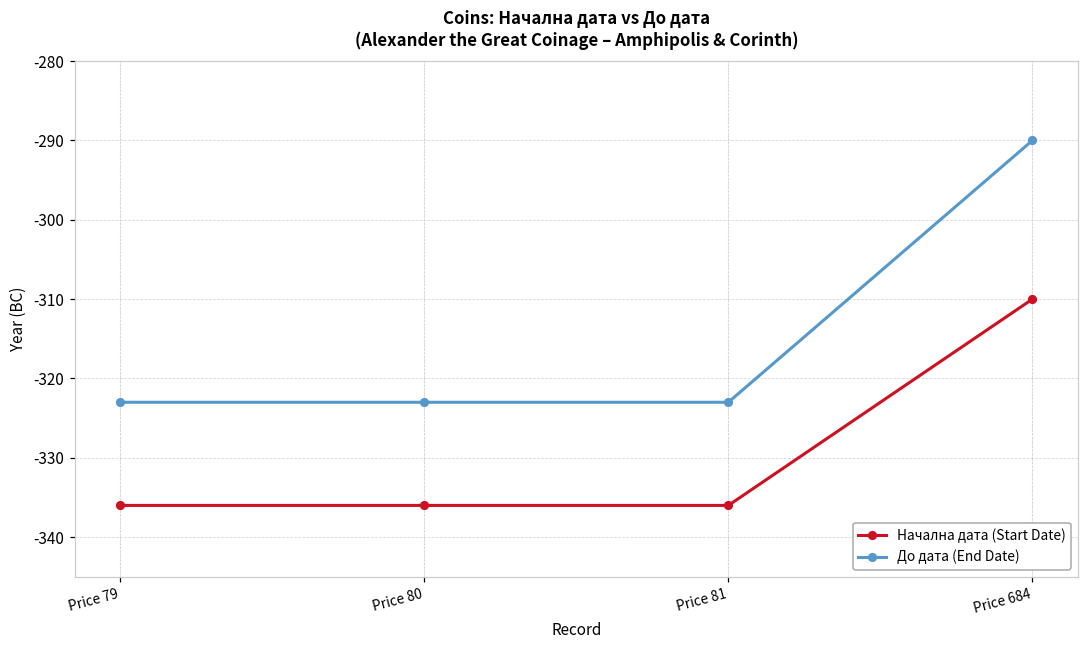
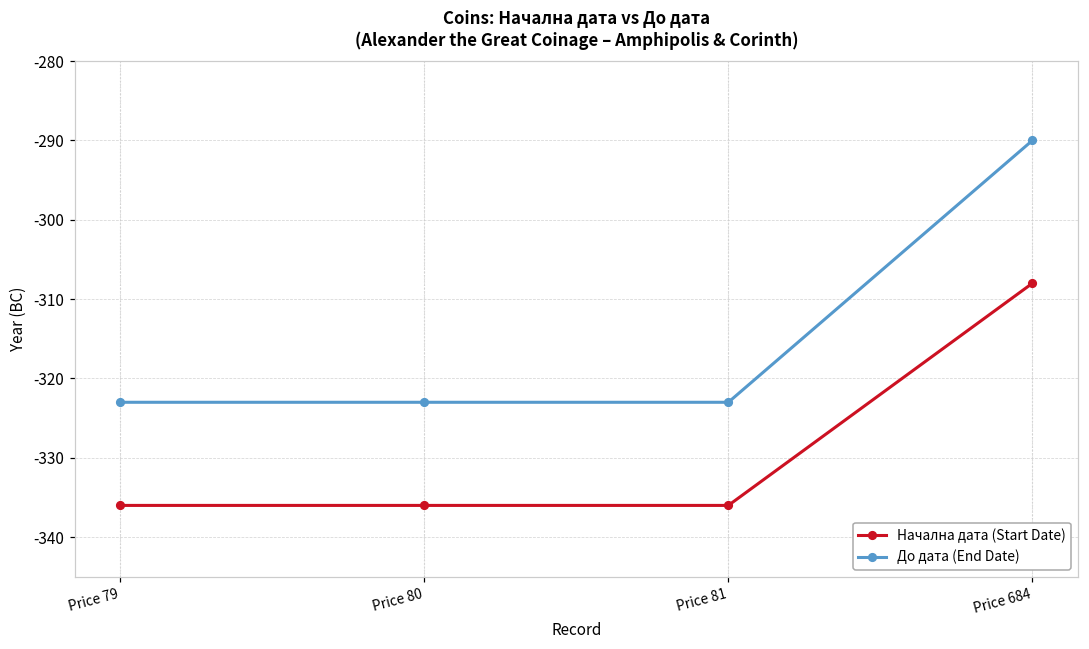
Начална дата (Start Date), Price 684: -310 -> -308
